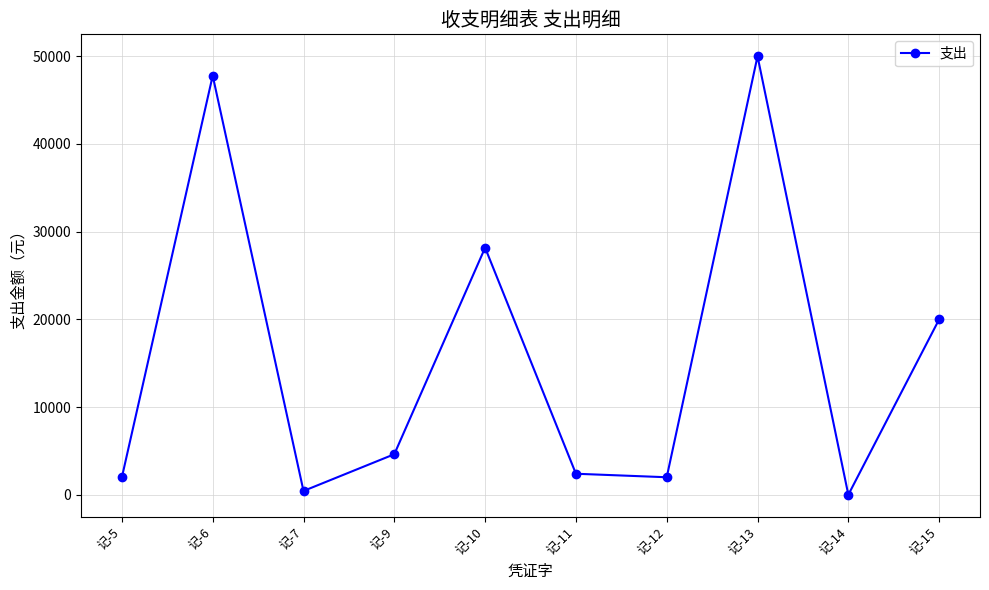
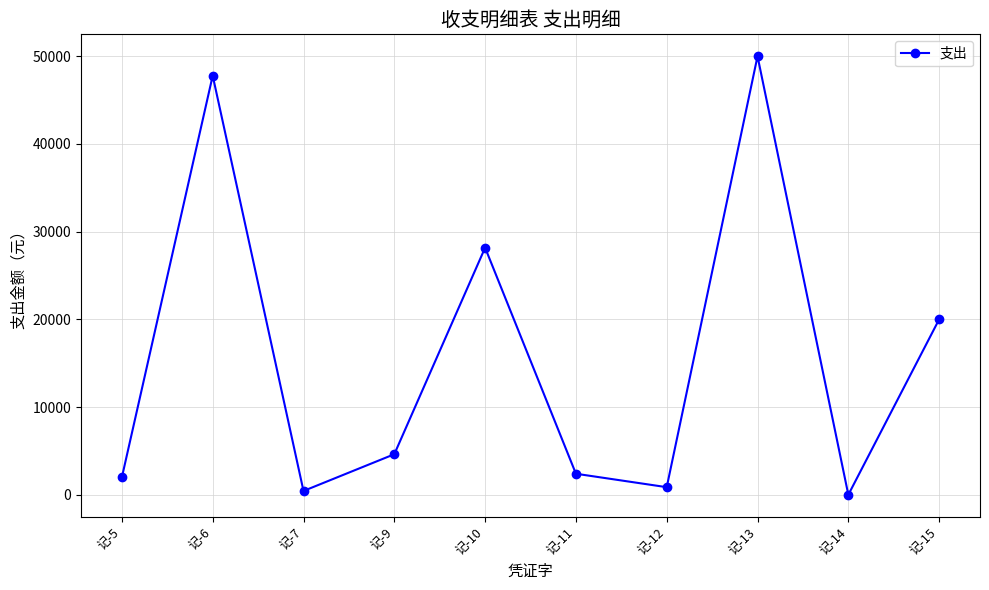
记-12: 2000 -> 1000
